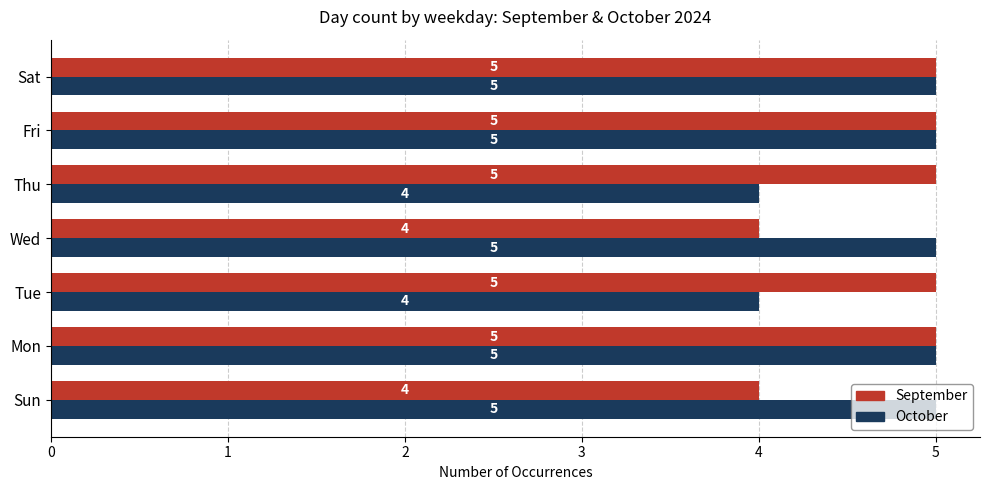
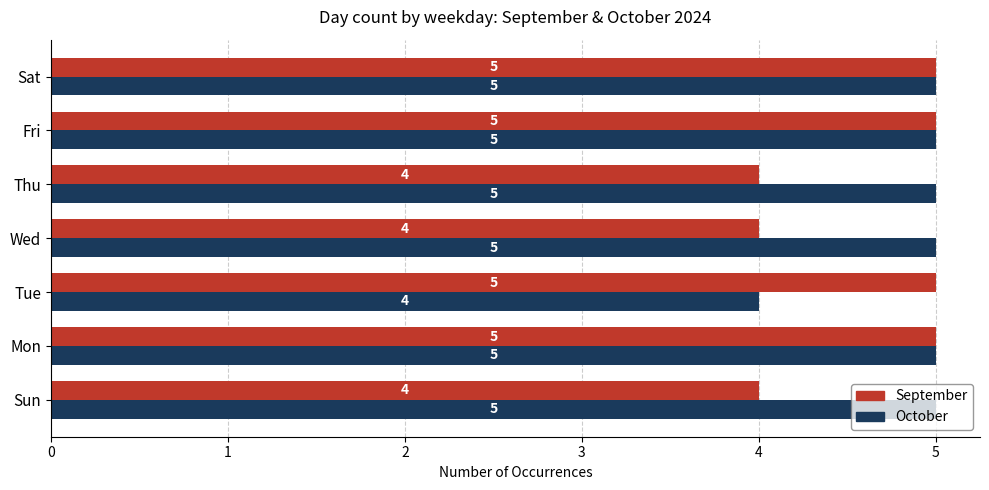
September, Thu: 5 -> 4
October, Thu: 4 -> 5
